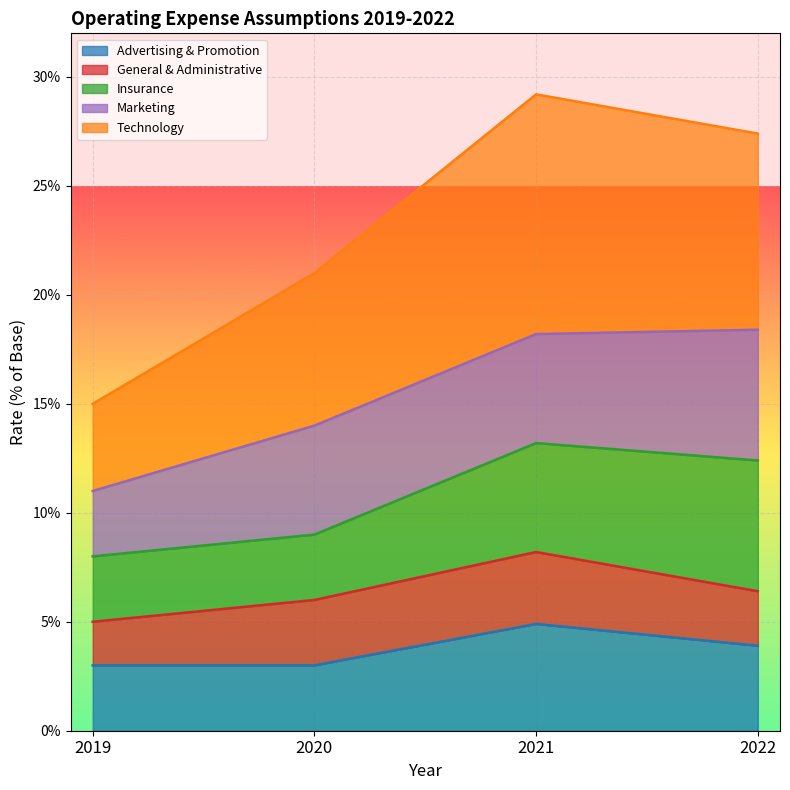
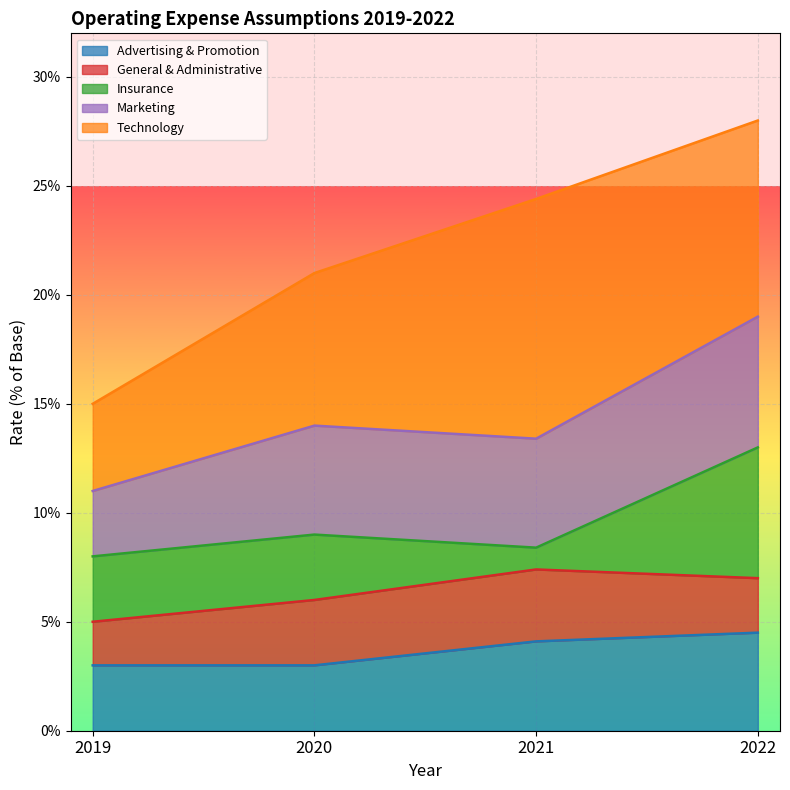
Advertising & Promotion, 2021: 4.9% -> 4.1%
Insurance, 2021: 5.0% -> 1.0%
Advertising & Promotion, 2022: 3.9% -> 4.5%
